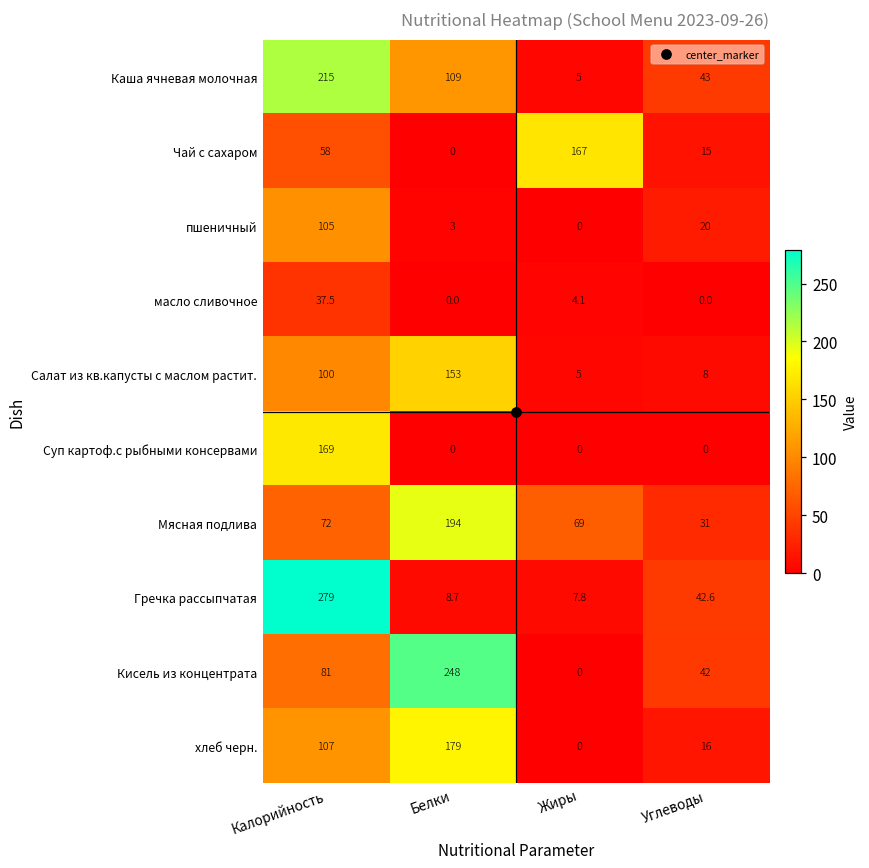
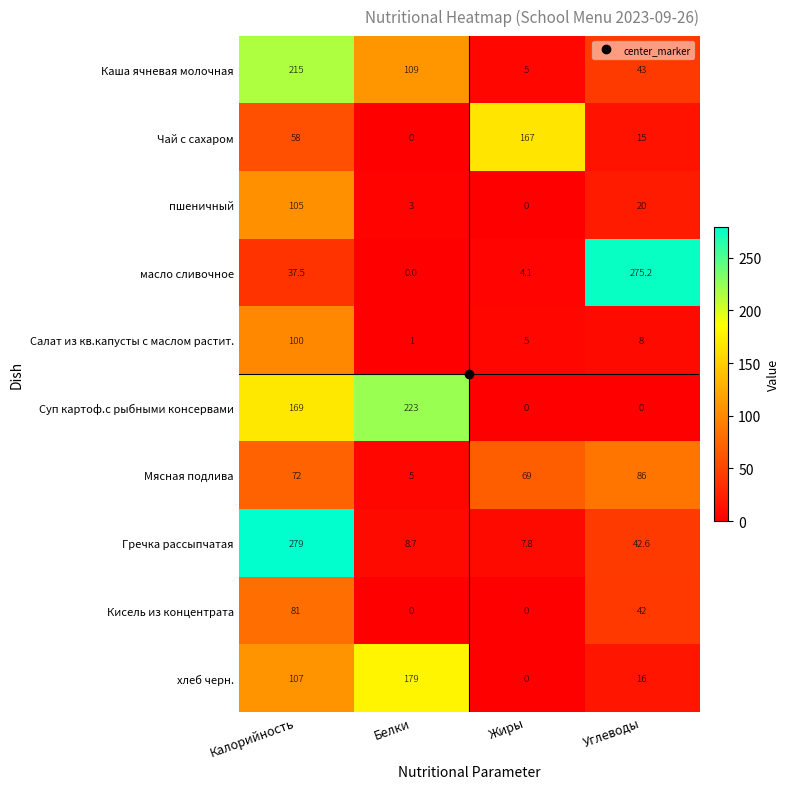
масло сливочное, Углеводы: 0.0 -> 275.2
Салат из кв.капусты с маслом растит., Белки: 153 -> 1
Суп картоф.с рыбными консервами, Белки: 0 -> 223
Мясная подлива, Белки: 194 -> 5
Мясная подлива, Углеводы: 31 -> 86
Кисель из концентрата, Белки: 248 -> 0
